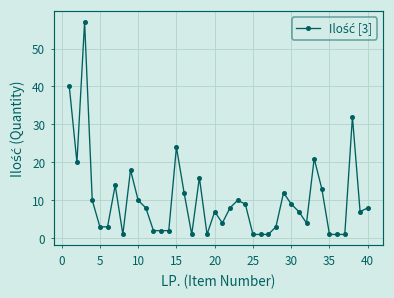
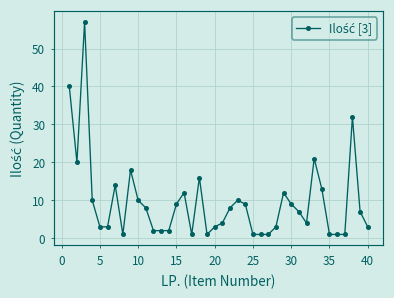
15: 24 -> 9
20: 7 -> 3
40: 8 -> 3
